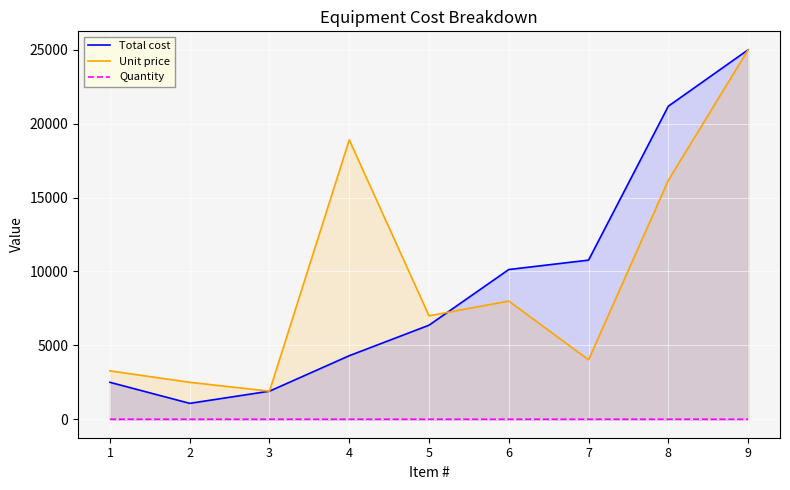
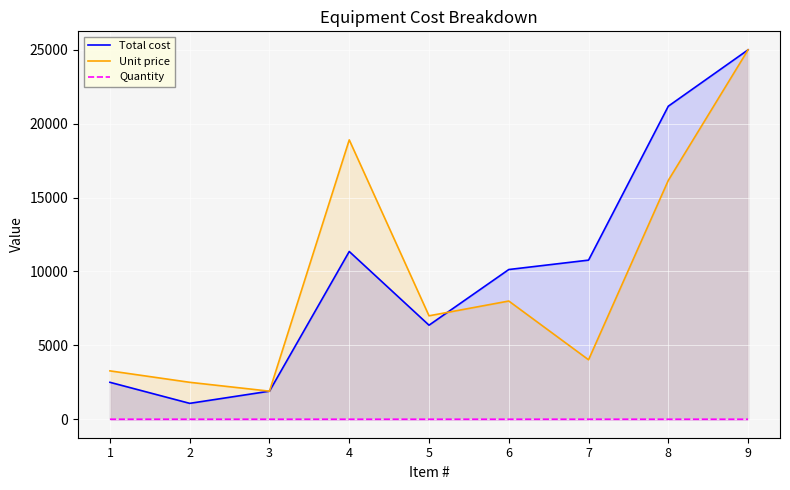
Total cost, 4: 4300 -> 11400
